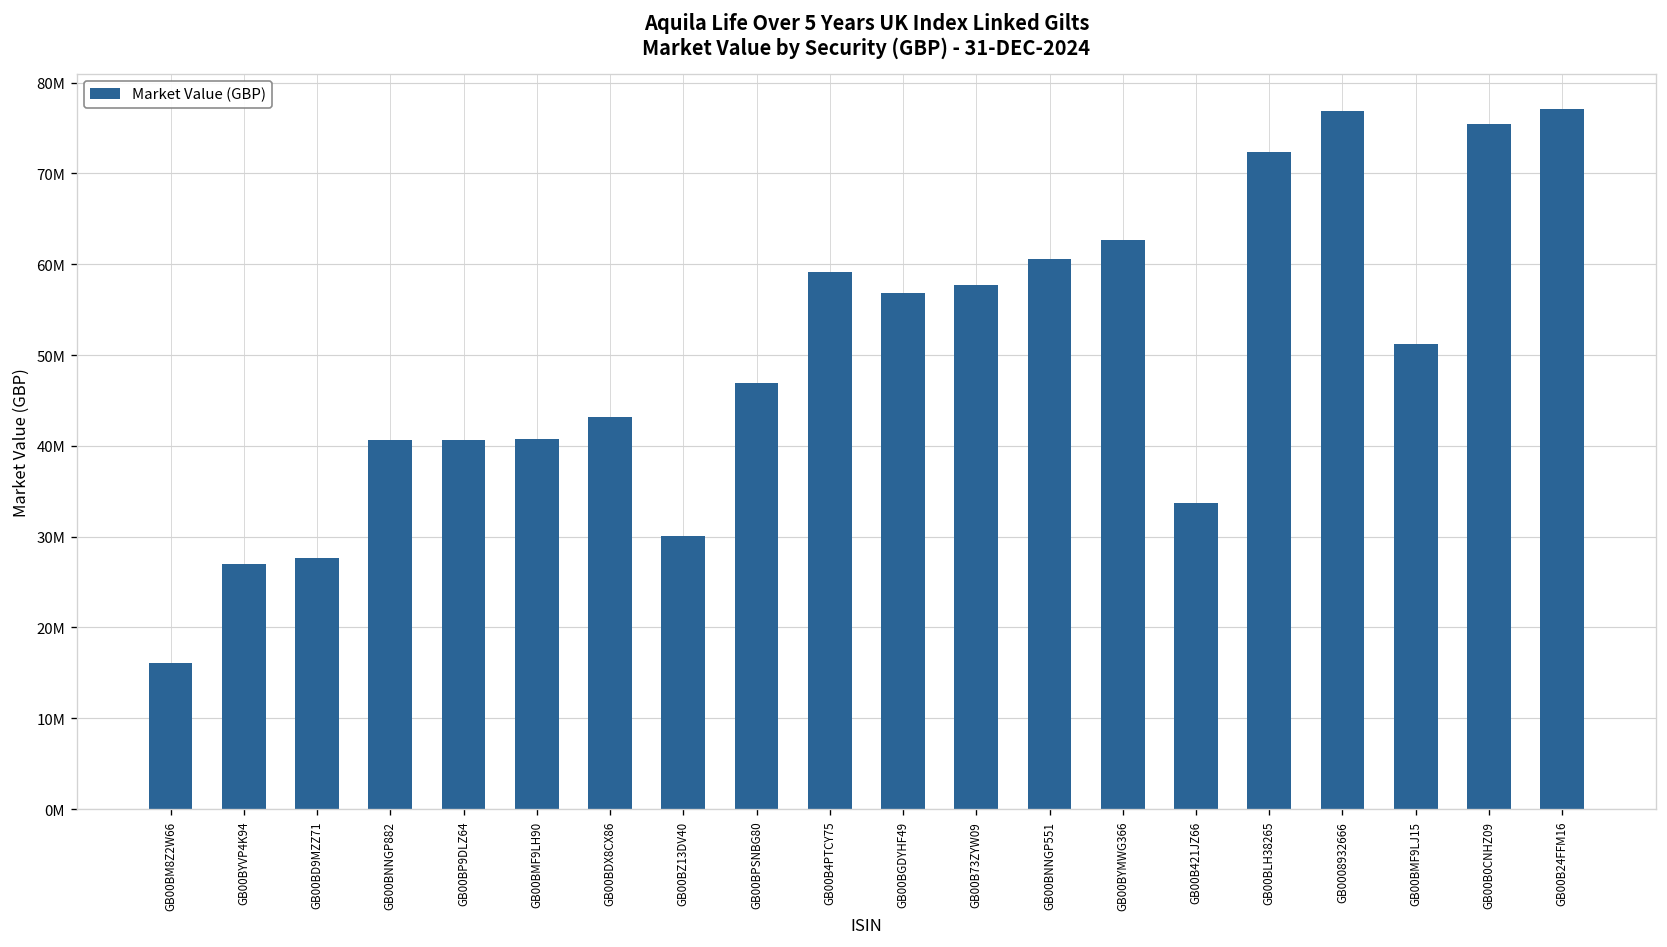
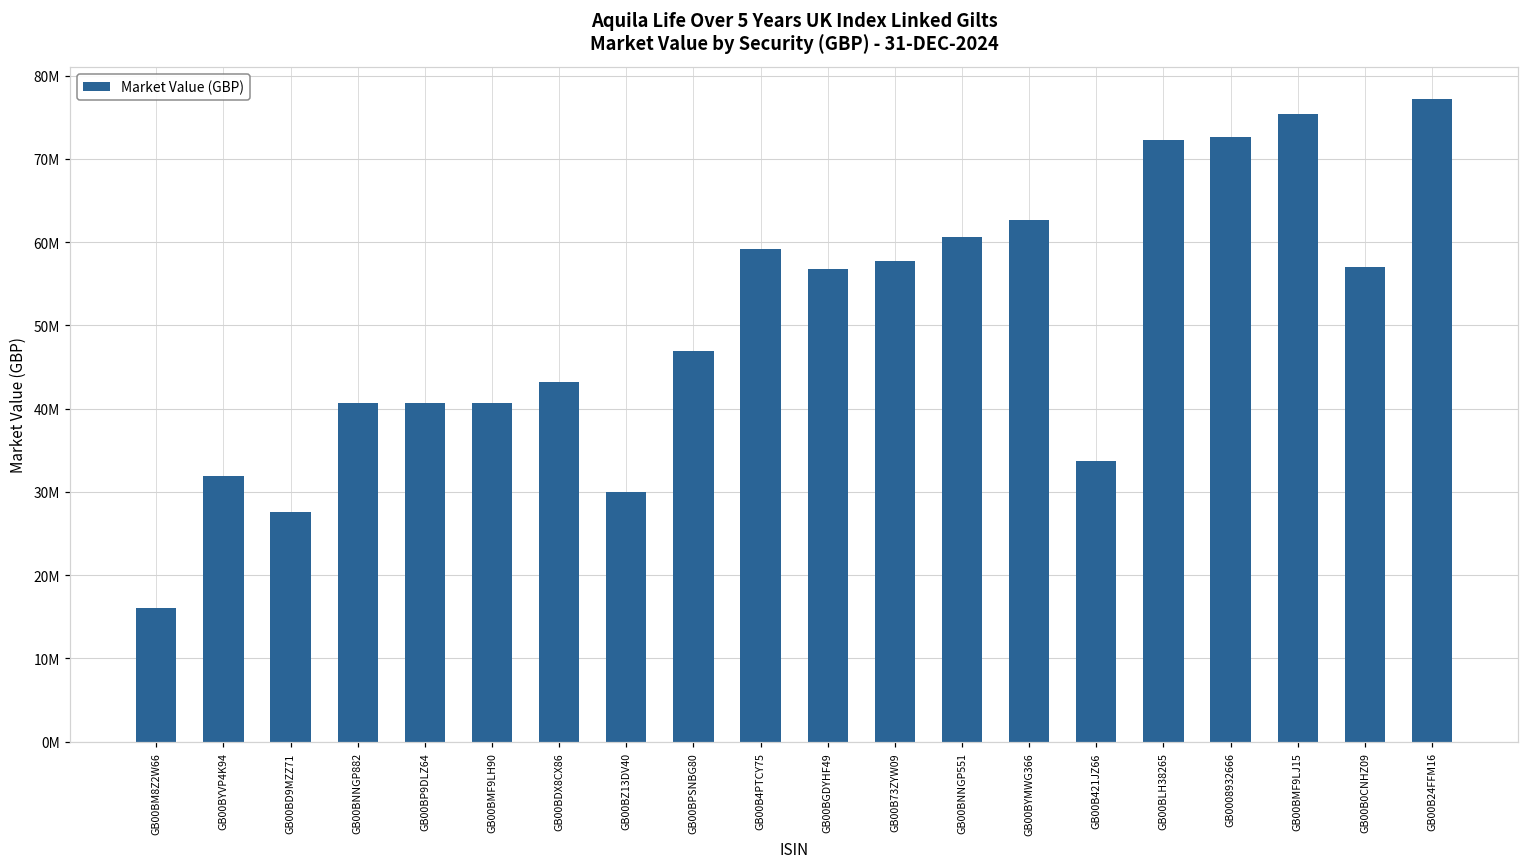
GB00BYVP4K94: 27000000 -> 32000000
GB0008932666: 77000000 -> 73000000
GB00BMF9LJ15: 51000000 -> 75000000
GB00B0CNHZ09: 75000000 -> 57000000
